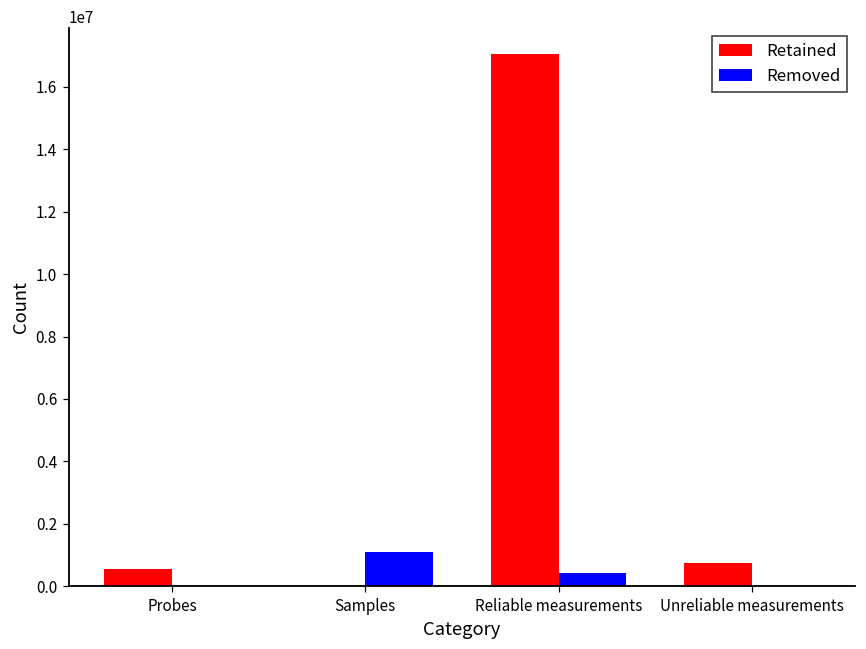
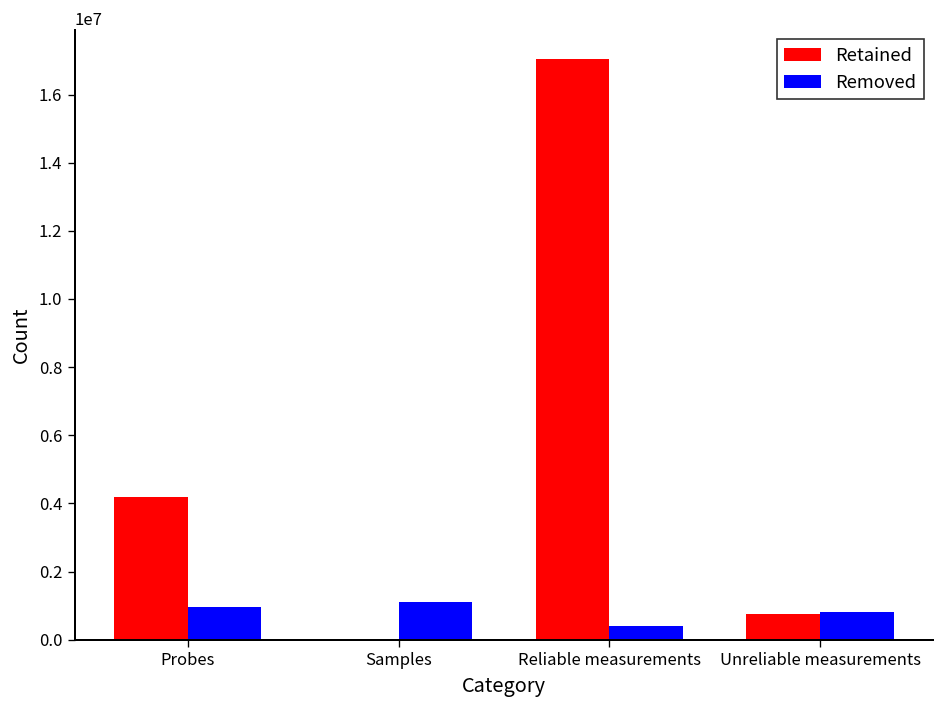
Retained, Probes: 600000 -> 4200000
Removed, Probes: 0 -> 1000000
Removed, Unreliable measurements: 0 -> 800000
